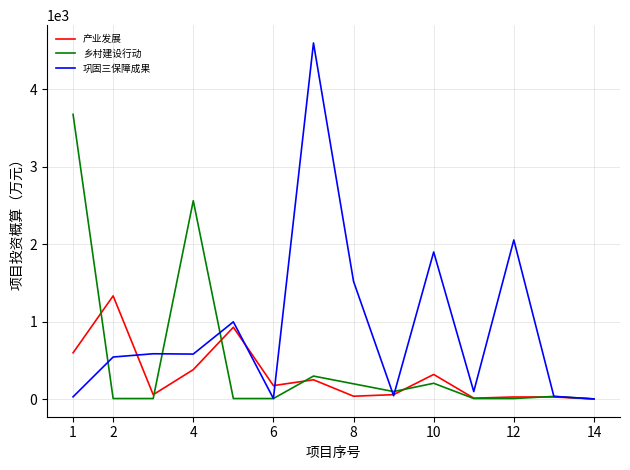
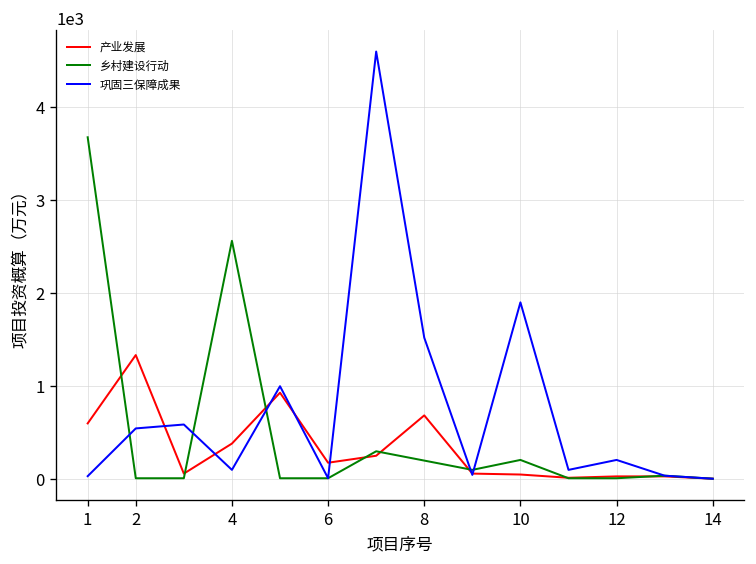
巩固三保障成果, 4: 600 -> 100
产业发展, 8: 0 -> 700
产业发展, 10: 300 -> 100
巩固三保障成果, 12: 2100 -> 200
